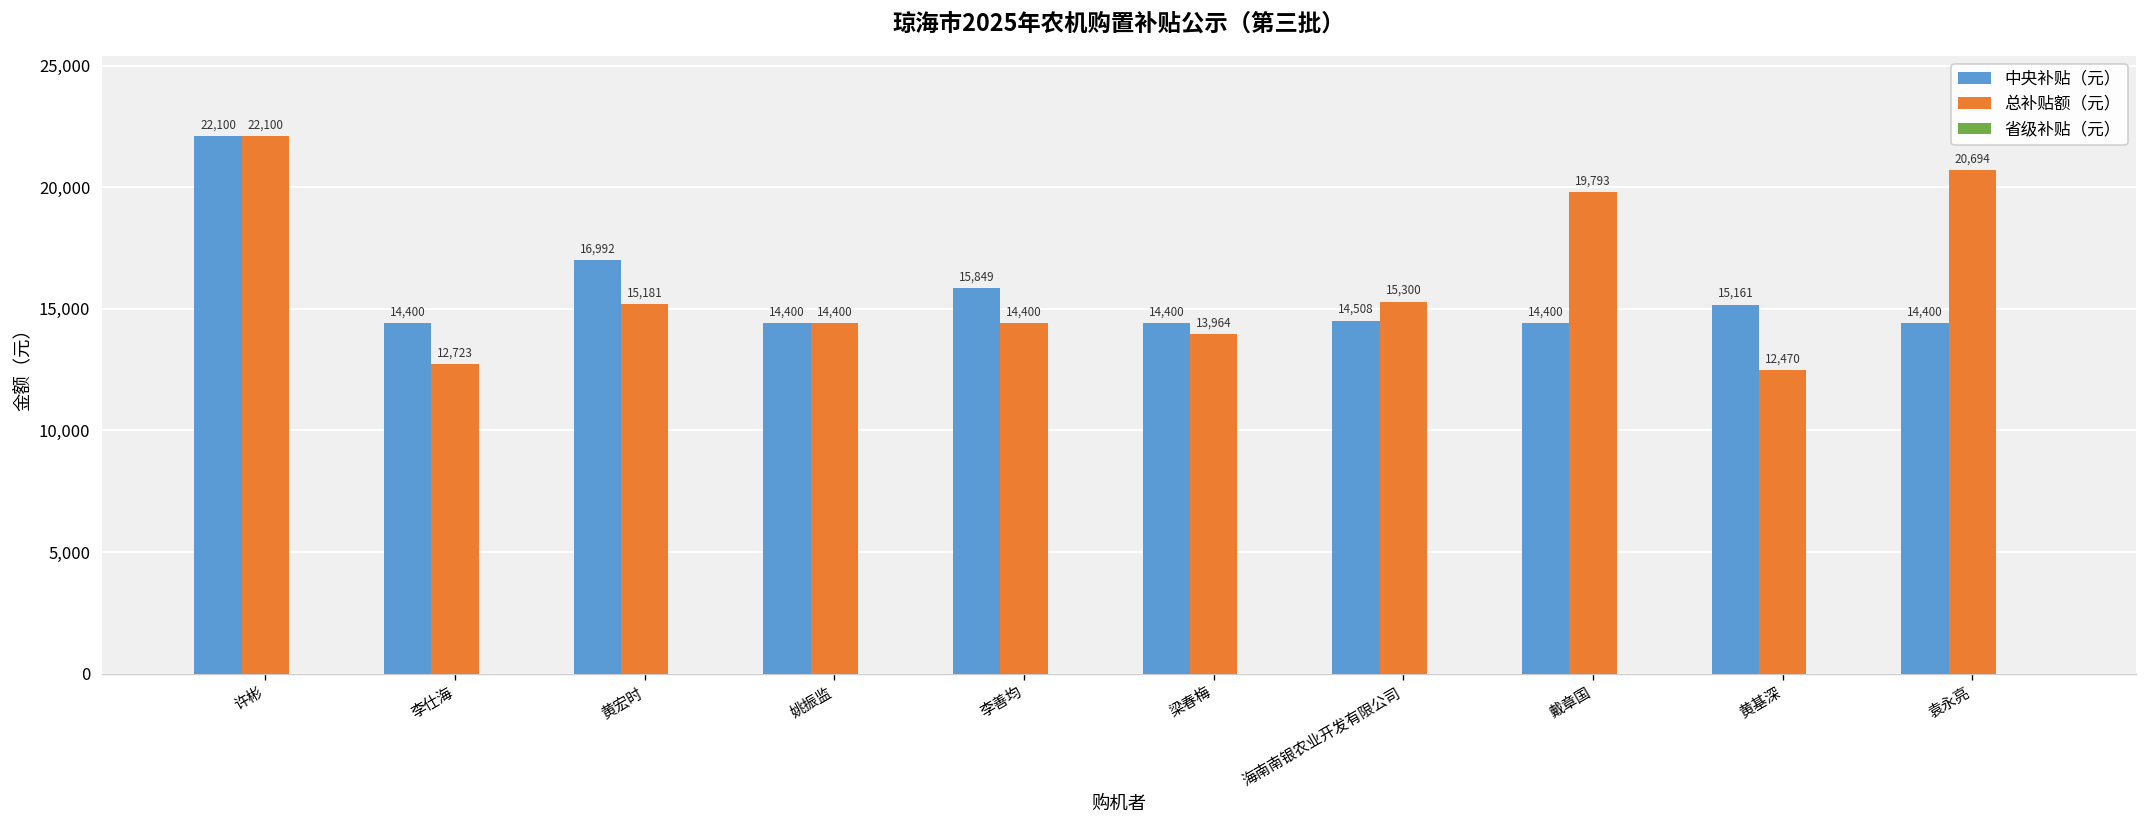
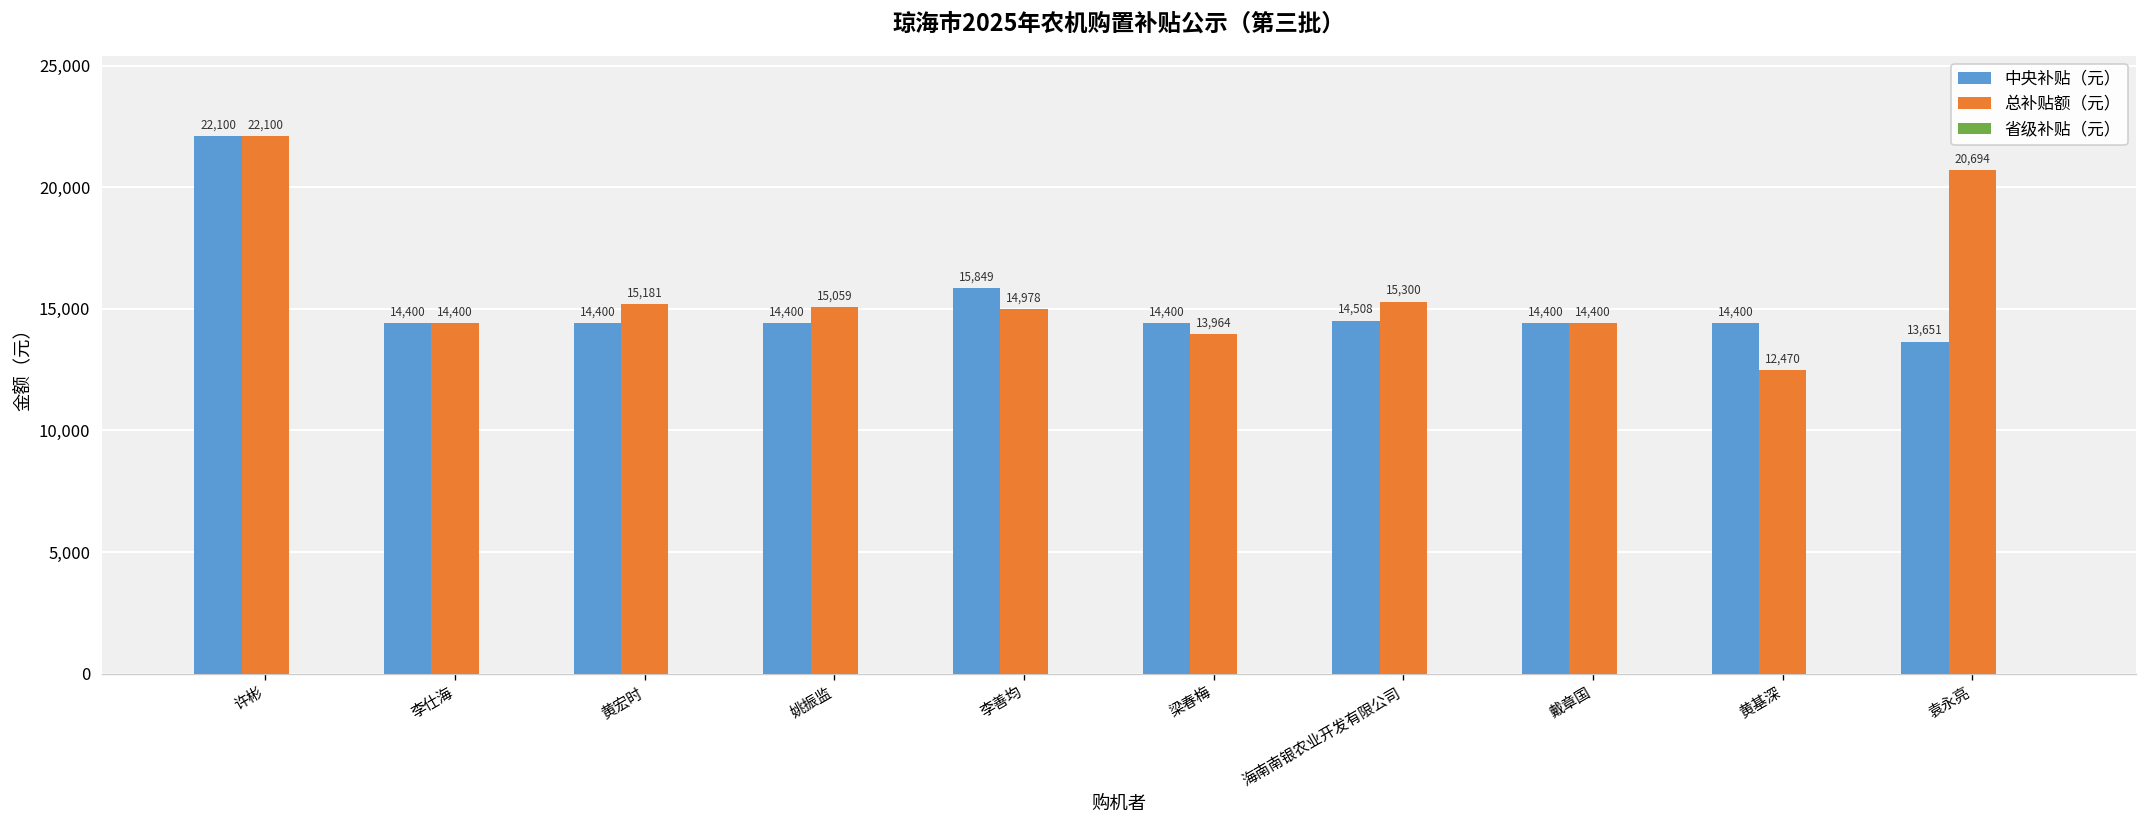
总补贴额（元）, 李仕海: 12,723 -> 14,400
中央补贴（元）, 黄宏时: 16,992 -> 14,400
总补贴额（元）, 姚振监: 14,400 -> 15,059
总补贴额（元）, 李善均: 14,400 -> 14,978
总补贴额（元）, 戴章国: 19,793 -> 14,400
中央补贴（元）, 黄基深: 15,161 -> 14,400
中央补贴（元）, 袁永亮: 14,400 -> 13,651
